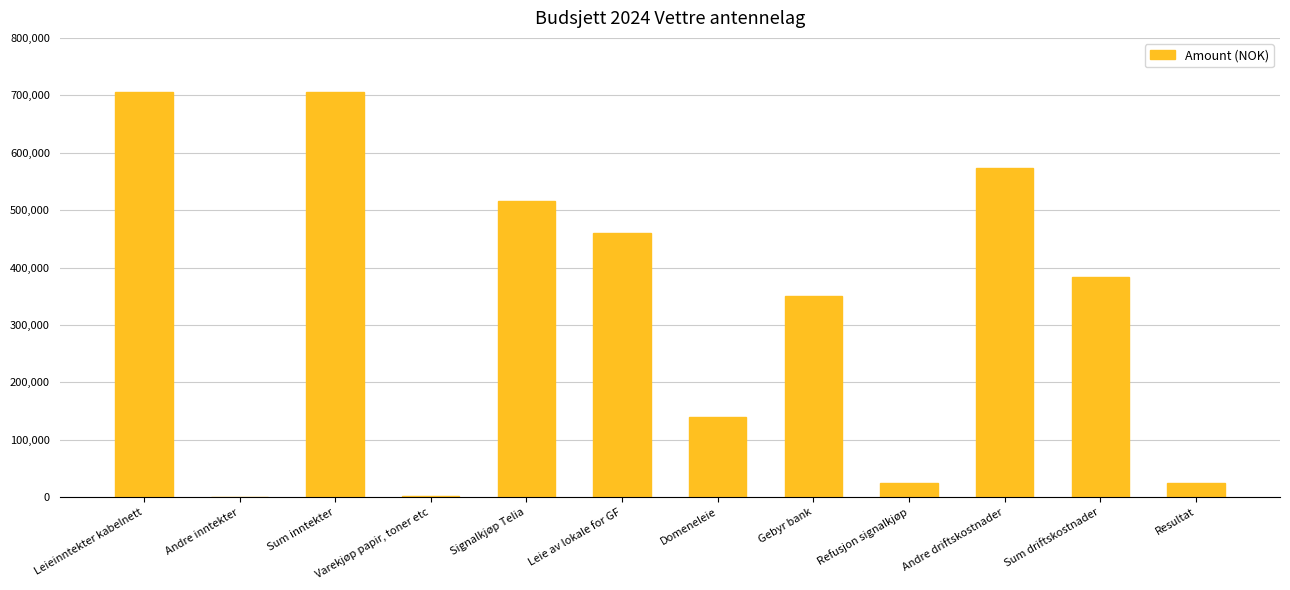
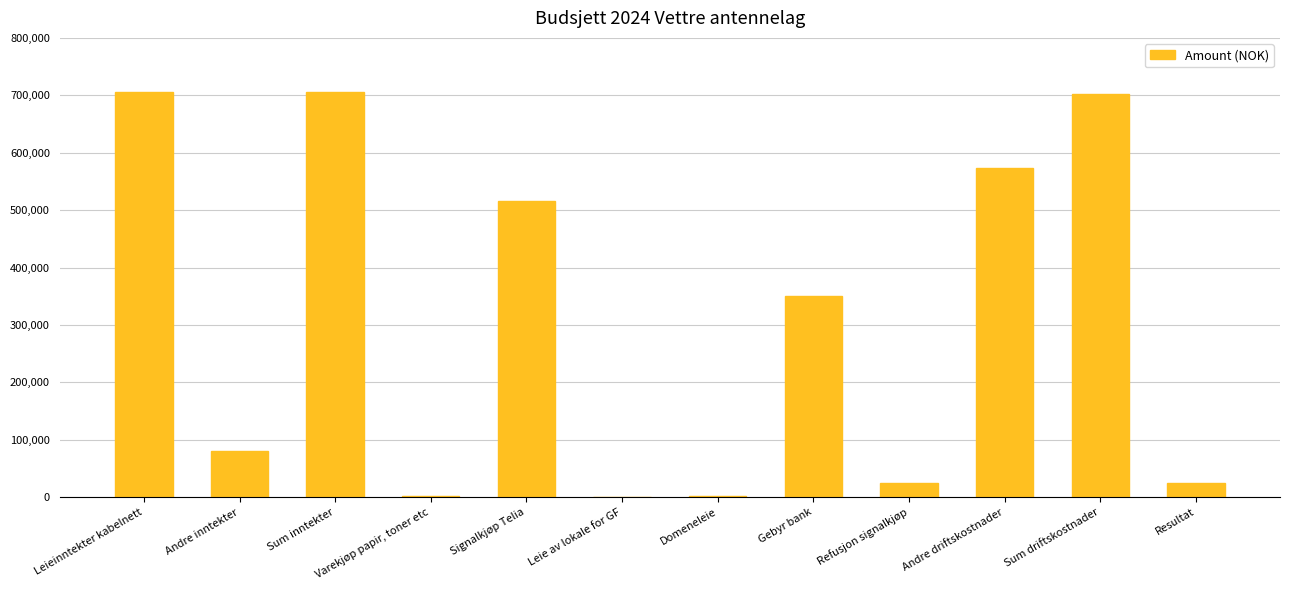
Andre inntekter: 0 -> 80,000
Leie av lokale for GF: 460,000 -> 0
Domeneleie: 140,000 -> 0
Sum driftskostnader: 380,000 -> 700,000
